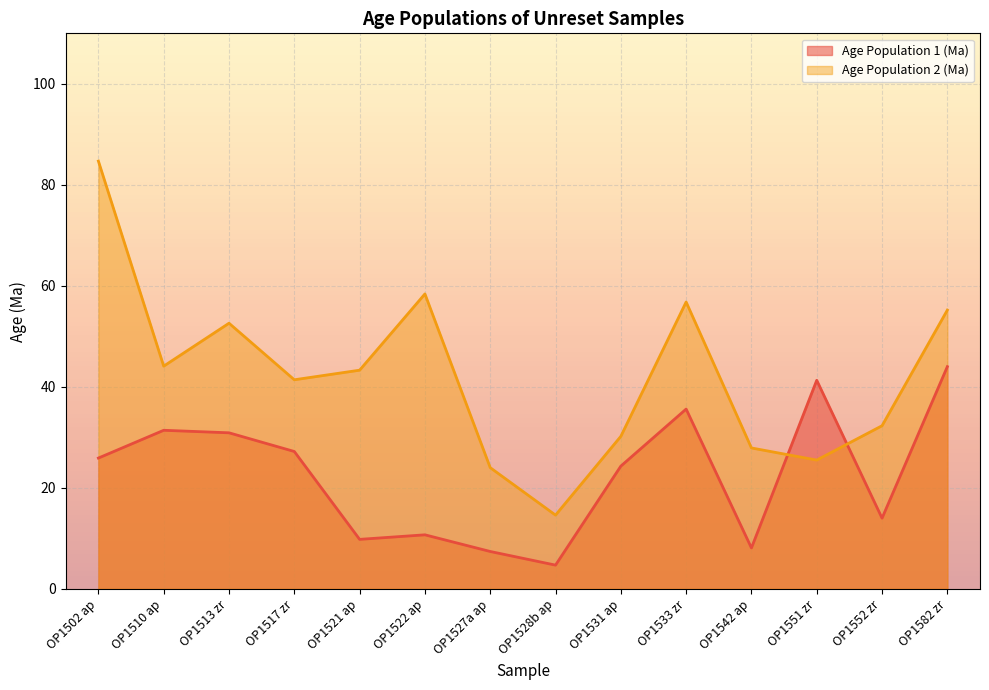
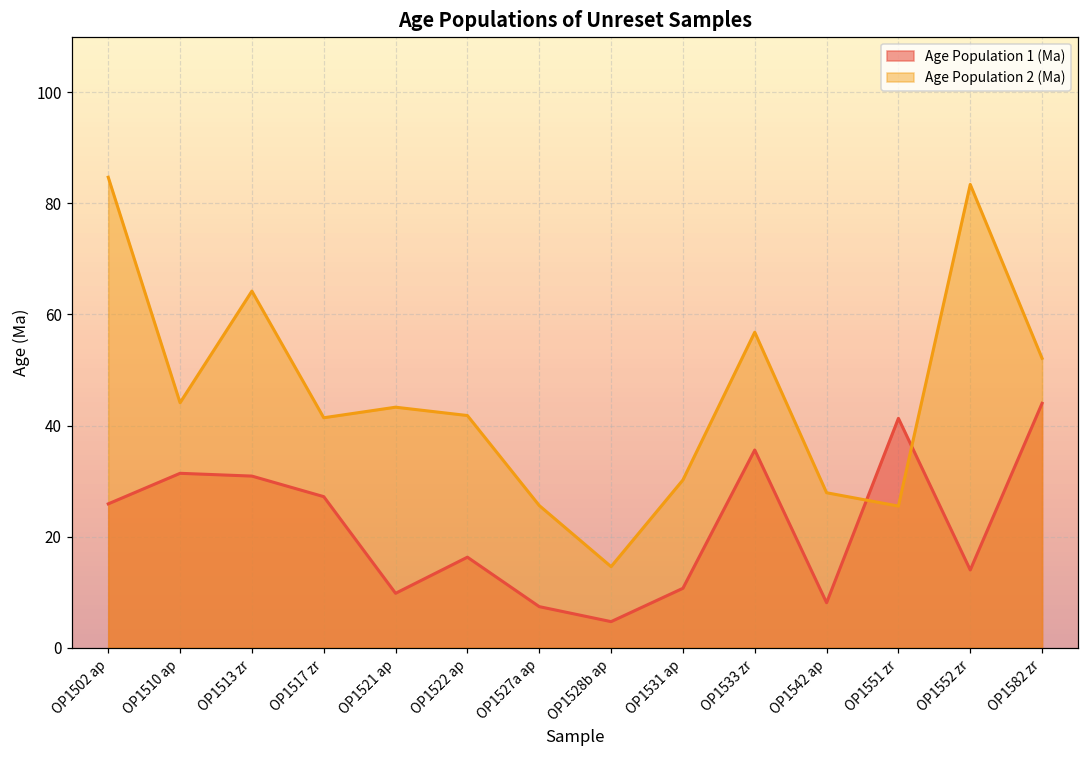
Age Population 2 (Ma), OP1513 zr: 53 -> 64
Age Population 1 (Ma), OP1522 ap: 11 -> 16
Age Population 2 (Ma), OP1522 ap: 58 -> 42
Age Population 2 (Ma), OP1527a ap: 24 -> 26
Age Population 1 (Ma), OP1531 ap: 24 -> 11
Age Population 2 (Ma), OP1552 zr: 32 -> 83
Age Population 2 (Ma), OP1582 zr: 55 -> 52
